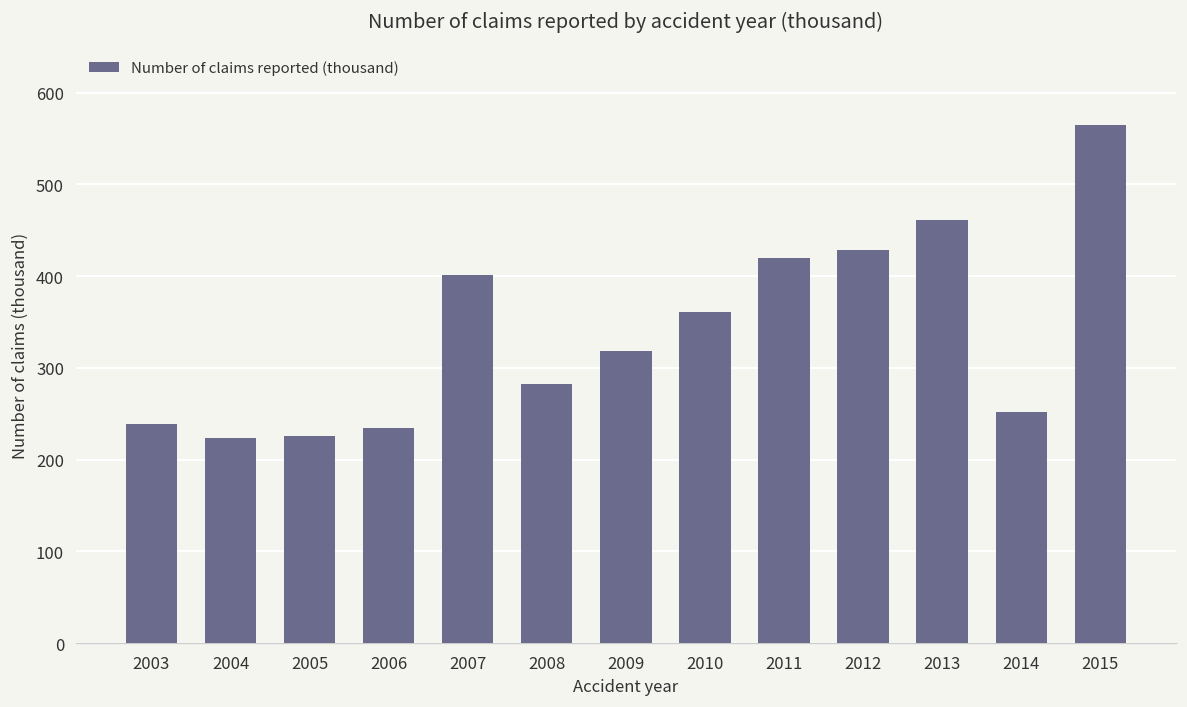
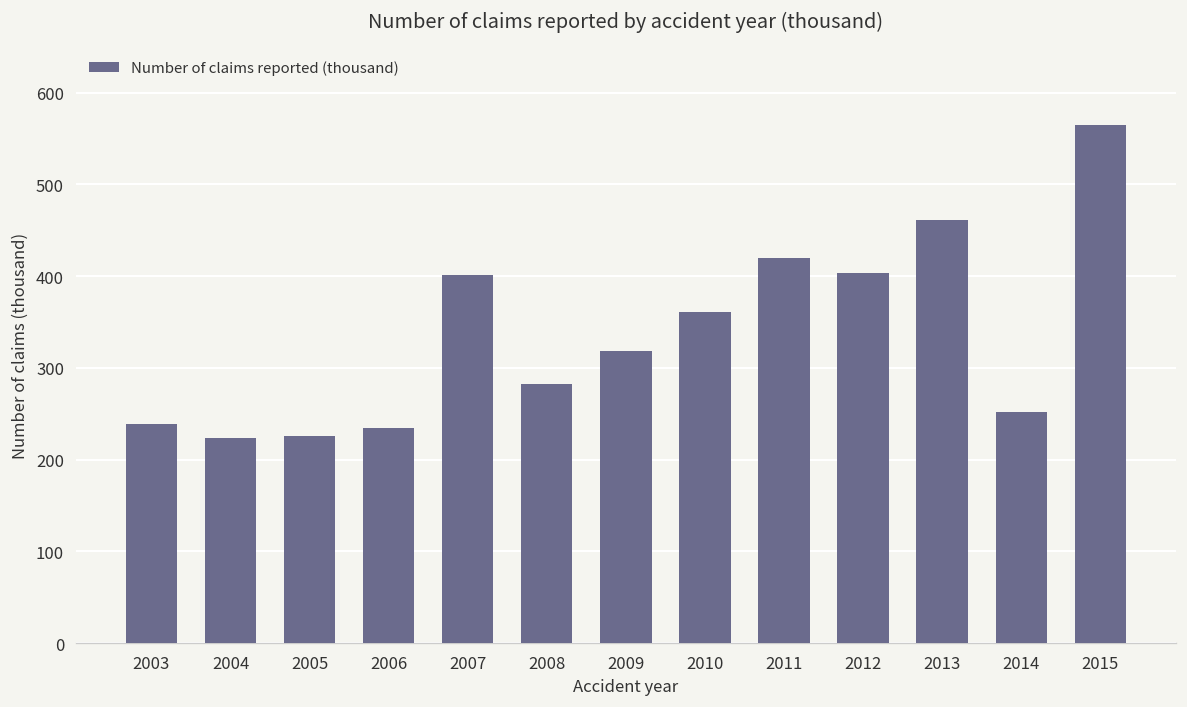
2012: 430 -> 400
